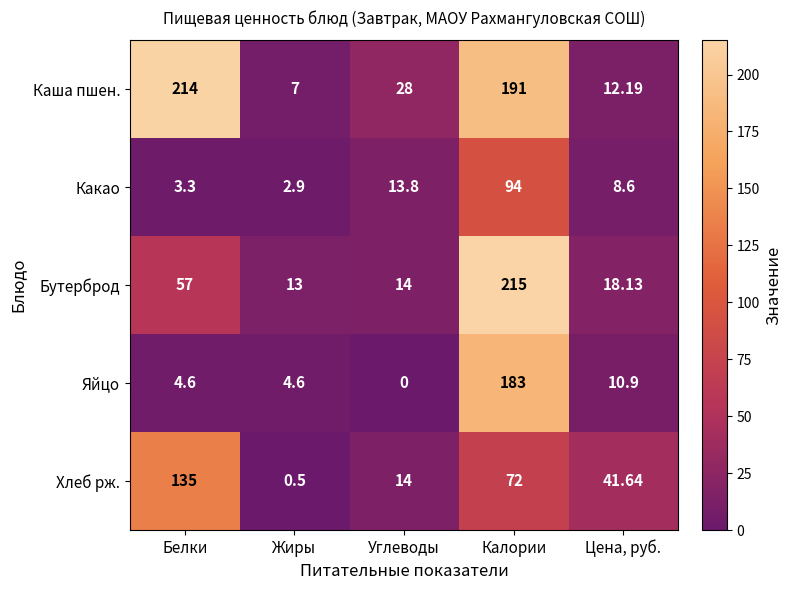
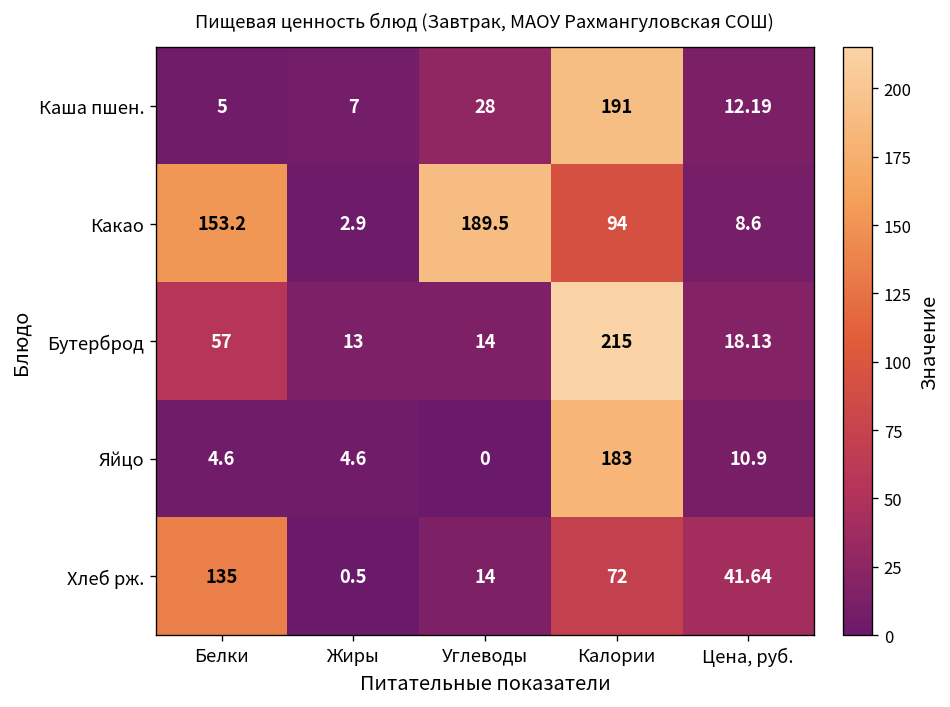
Каша пшен., Белки: 214 -> 5
Какао, Белки: 3.3 -> 153.2
Какао, Углеводы: 13.8 -> 189.5
